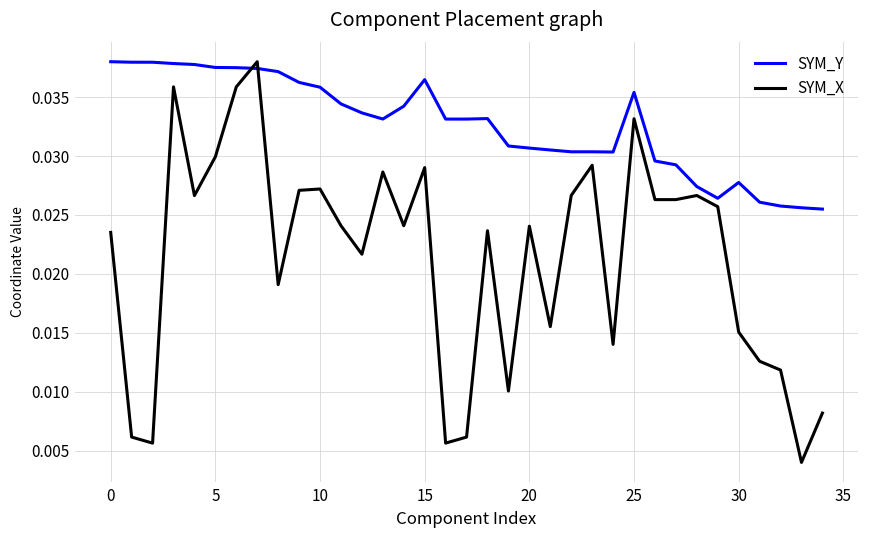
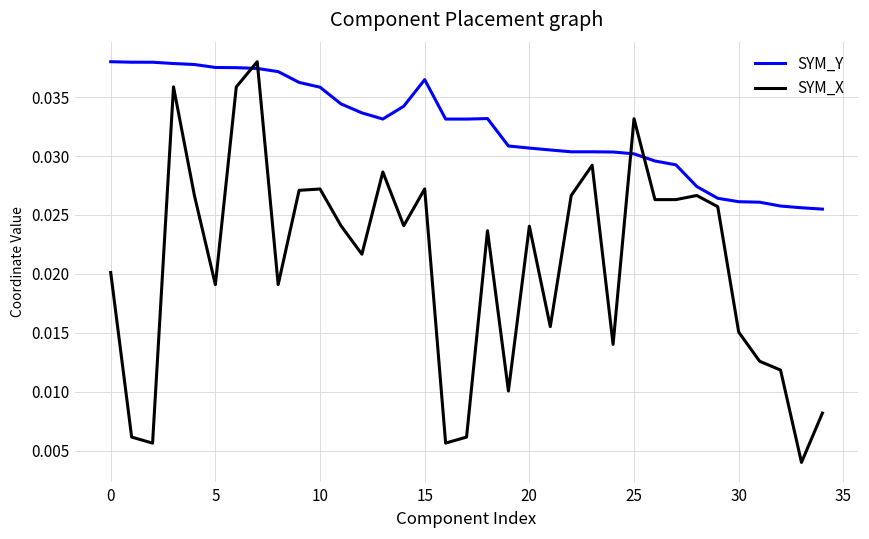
SYM_X, 0: 0.0235 -> 0.0201
SYM_X, 5: 0.0299 -> 0.0191
SYM_X, 15: 0.0290 -> 0.0272
SYM_Y, 25: 0.0354 -> 0.0302
SYM_Y, 30: 0.0278 -> 0.0261
